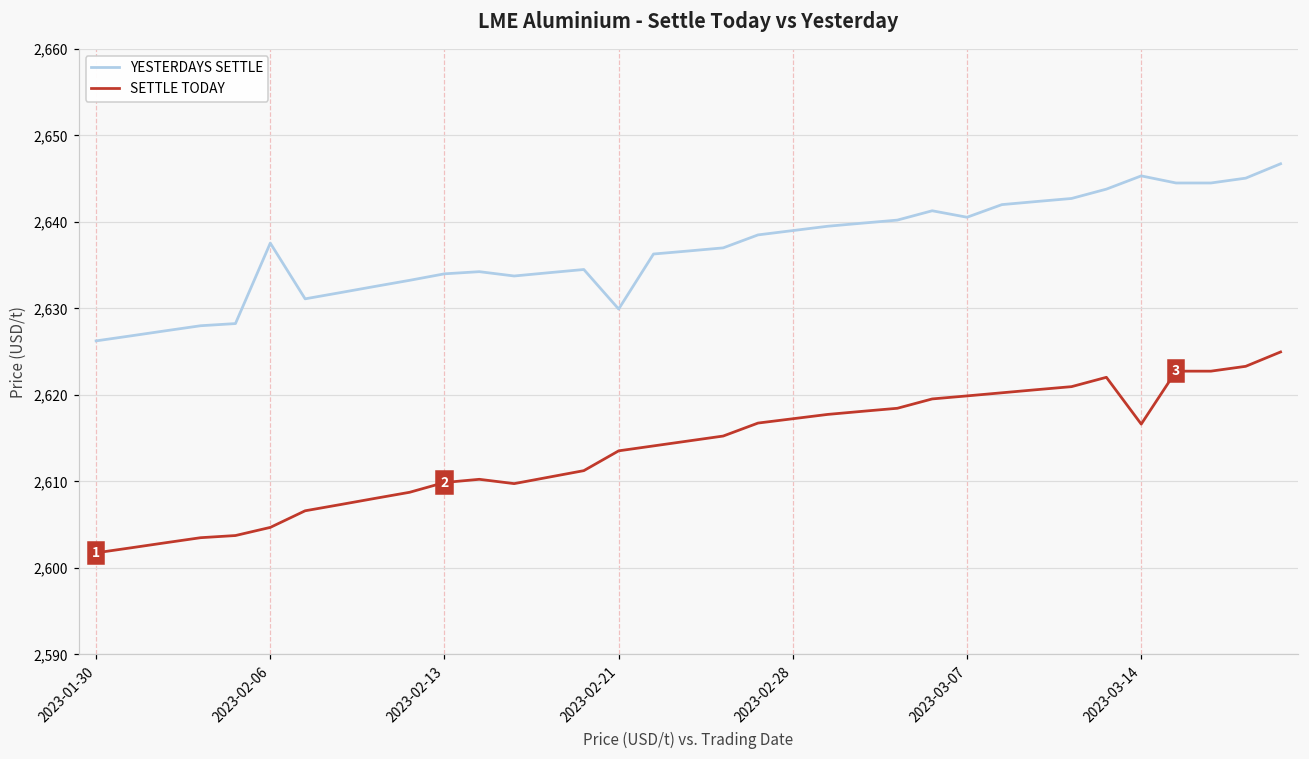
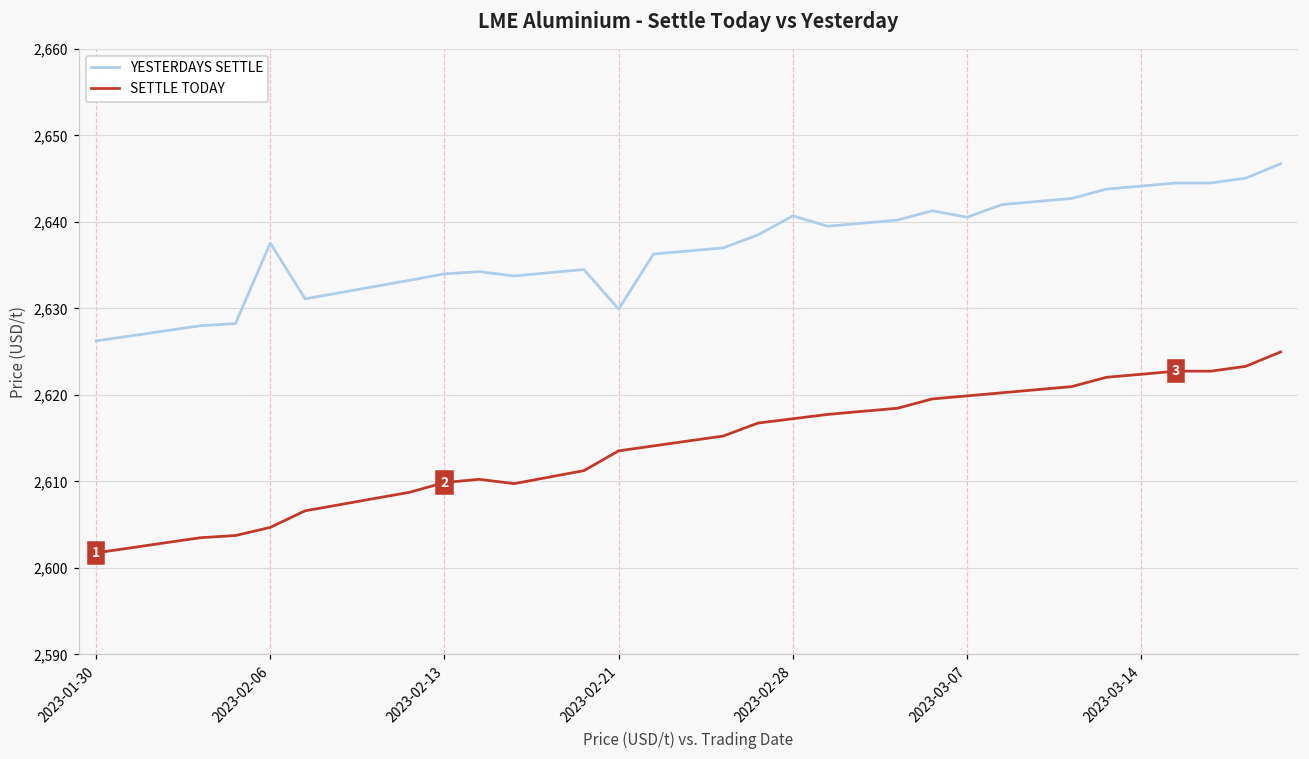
YESTERDAYS SETTLE, 2023-02-28: 2,639 -> 2,641
YESTERDAYS SETTLE, 2023-03-14: 2,645 -> 2,644
SETTLE TODAY, 2023-03-14: 2,617 -> 2,622
